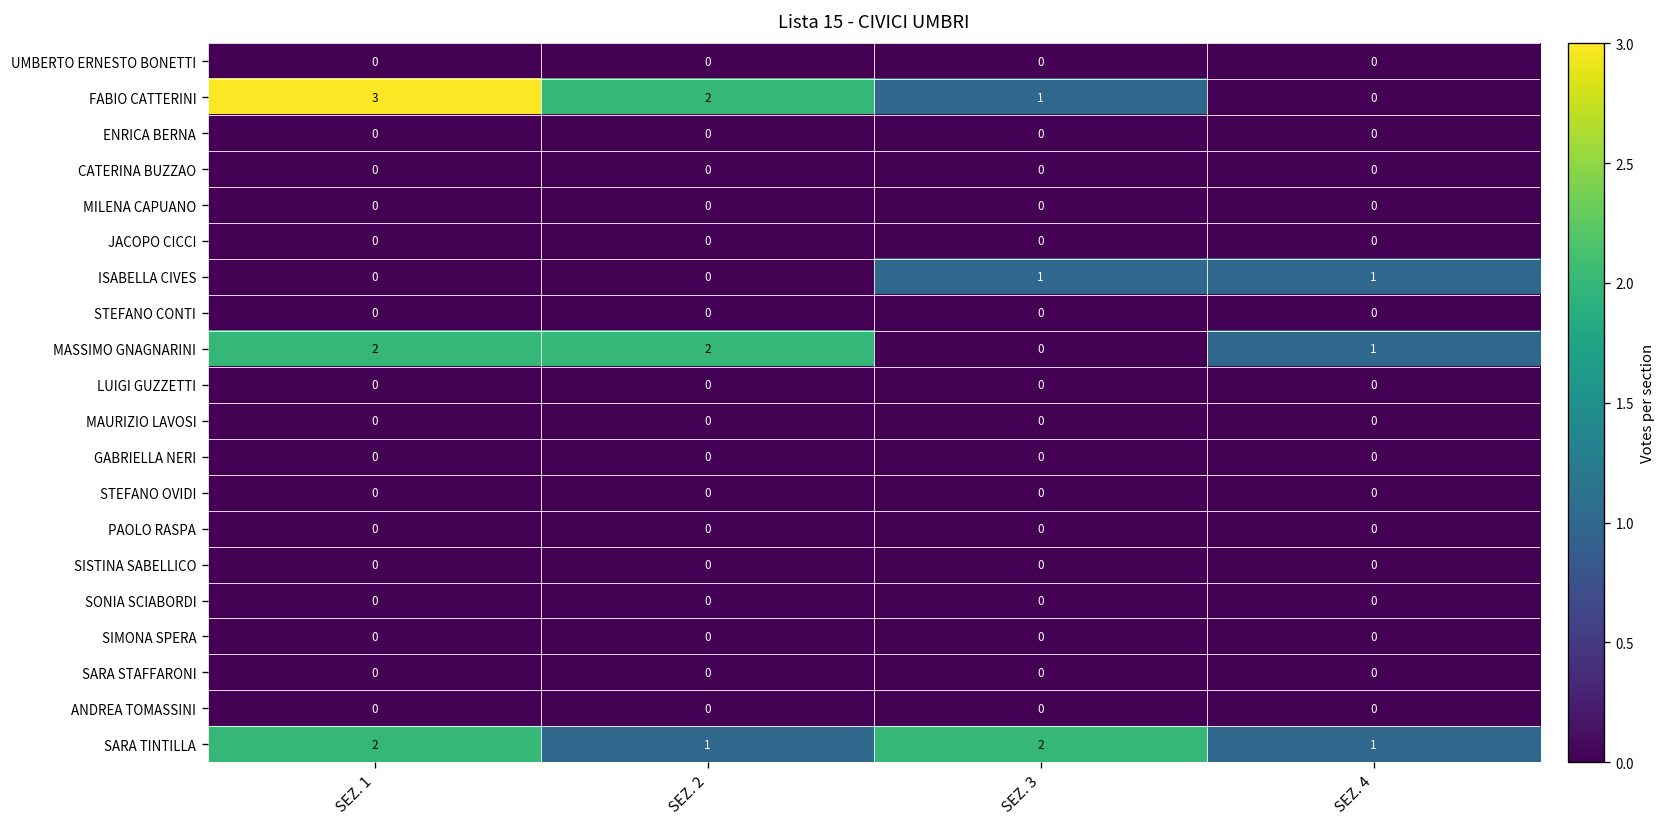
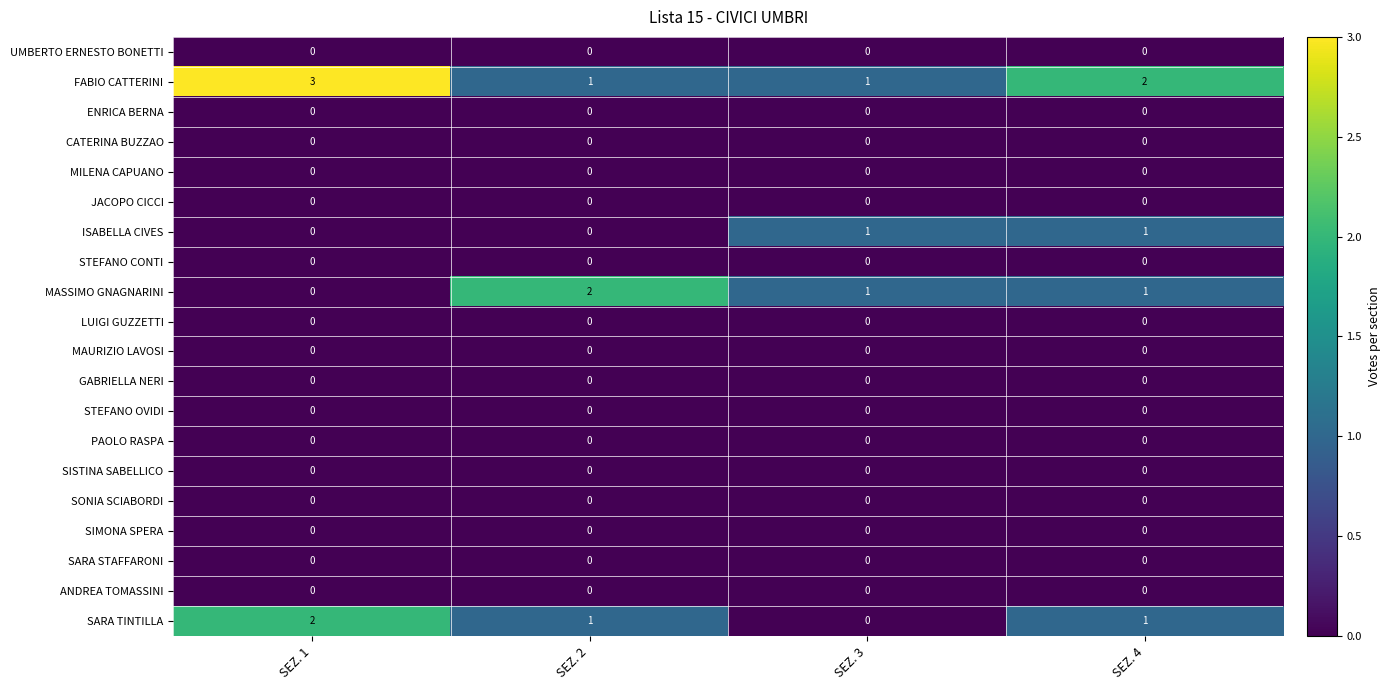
FABIO CATTERINI, SEZ. 2: 2 -> 1
FABIO CATTERINI, SEZ. 4: 0 -> 2
MASSIMO GNAGNARINI, SEZ. 1: 2 -> 0
MASSIMO GNAGNARINI, SEZ. 3: 0 -> 1
SARA TINTILLA, SEZ. 3: 2 -> 0
